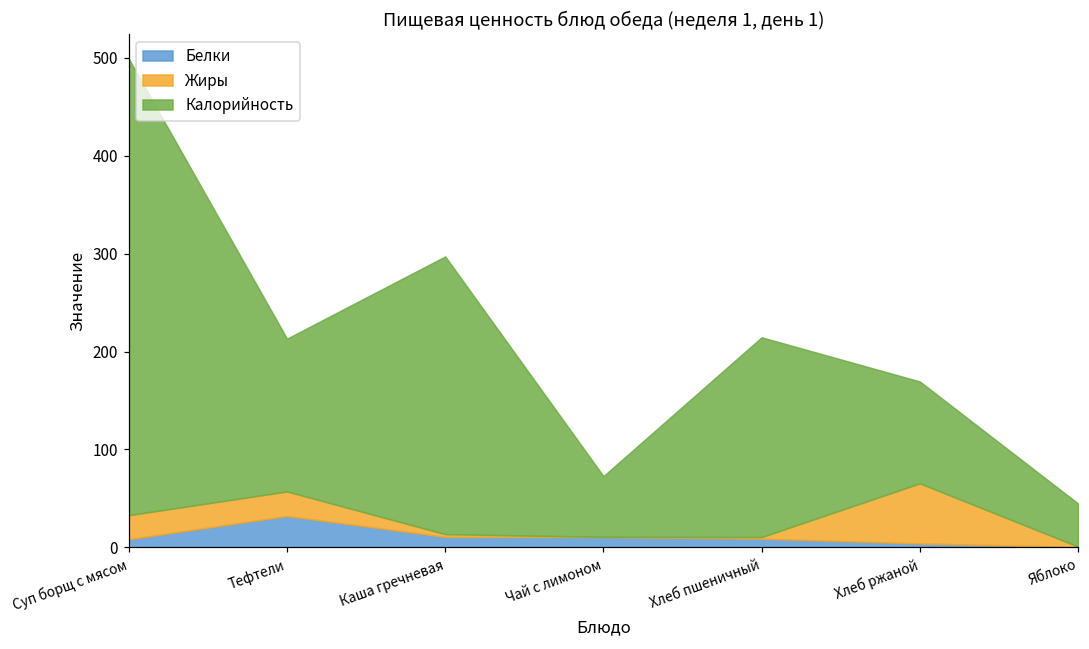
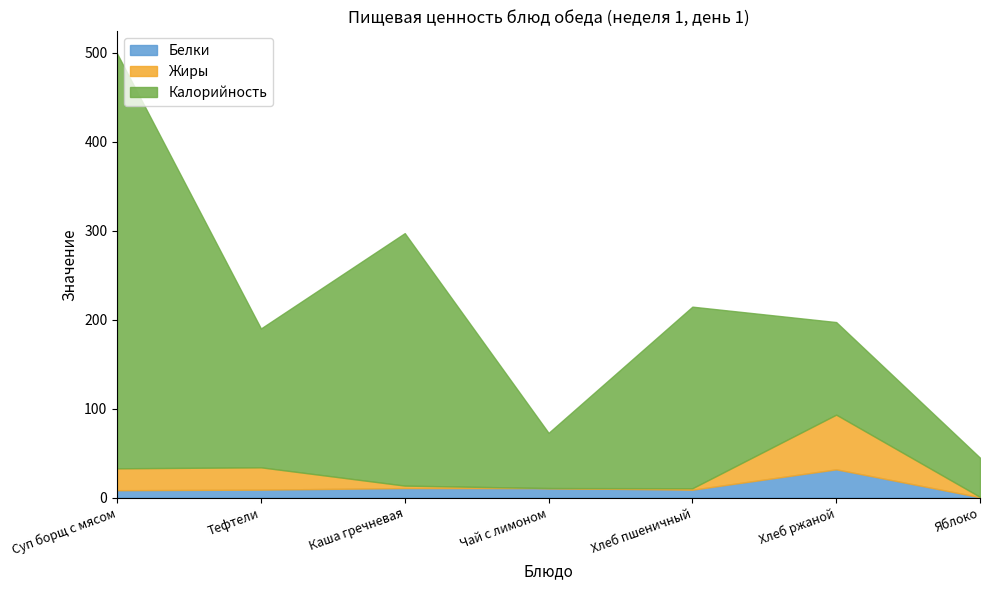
Белки, Тефтели: 30 -> 10
Белки, Хлеб ржаной: 0 -> 30
